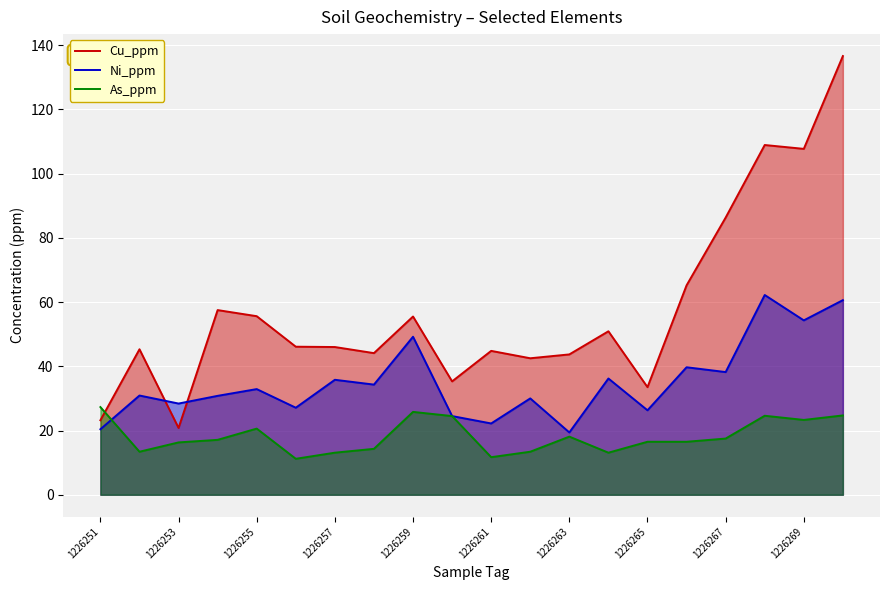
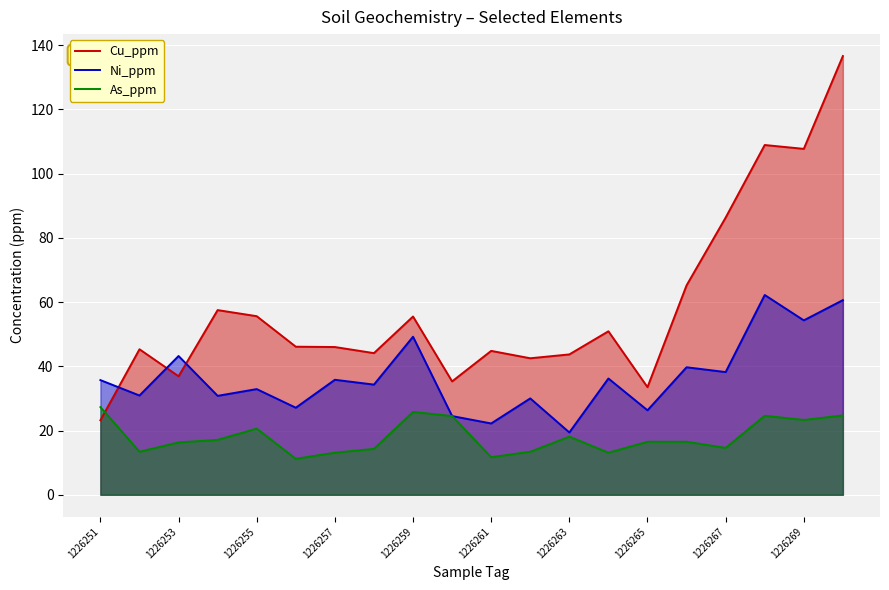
Ni_ppm, 1226251: 20 -> 36
Cu_ppm, 1226253: 21 -> 37
Ni_ppm, 1226253: 28 -> 43
As_ppm, 1226267: 18 -> 15
